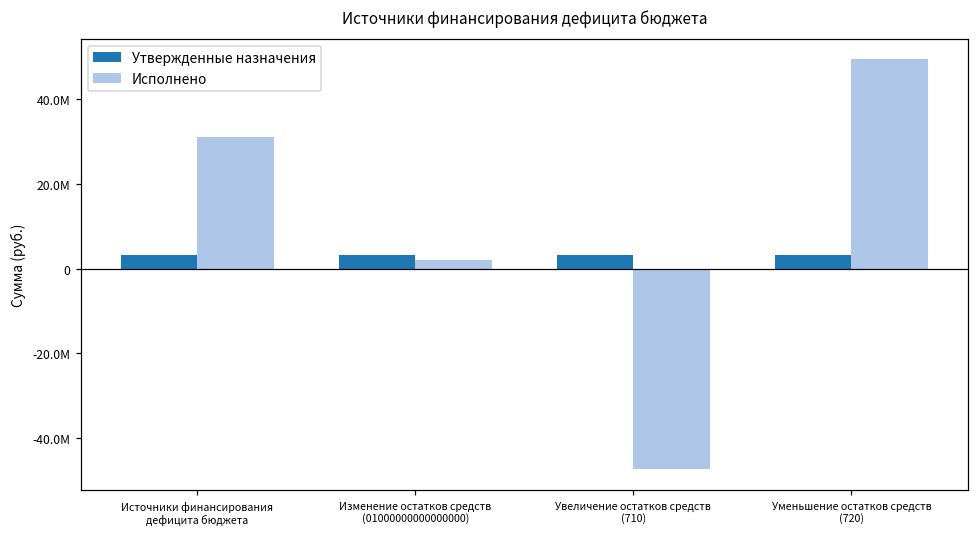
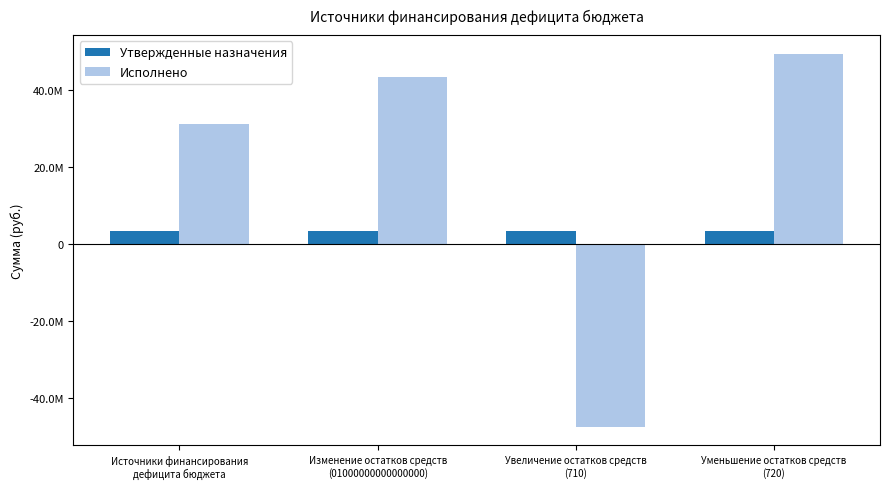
Исполнено, Изменение остатков средств (01000000000000000): 2000000 -> 43000000
